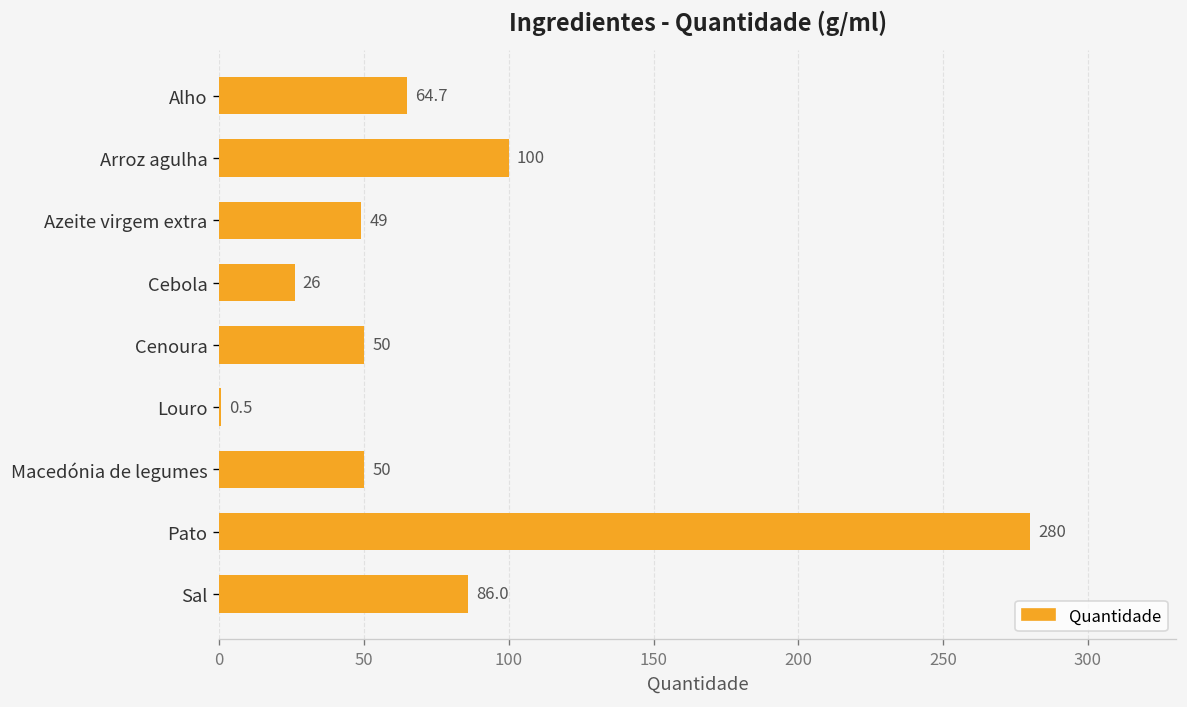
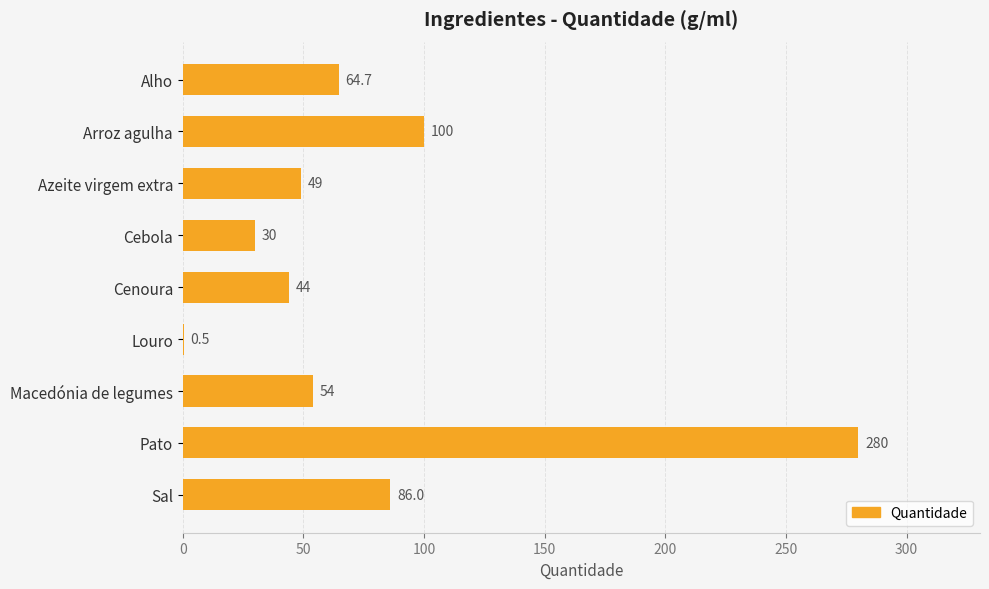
Cebola: 26 -> 30
Cenoura: 50 -> 44
Macedónia de legumes: 50 -> 54
